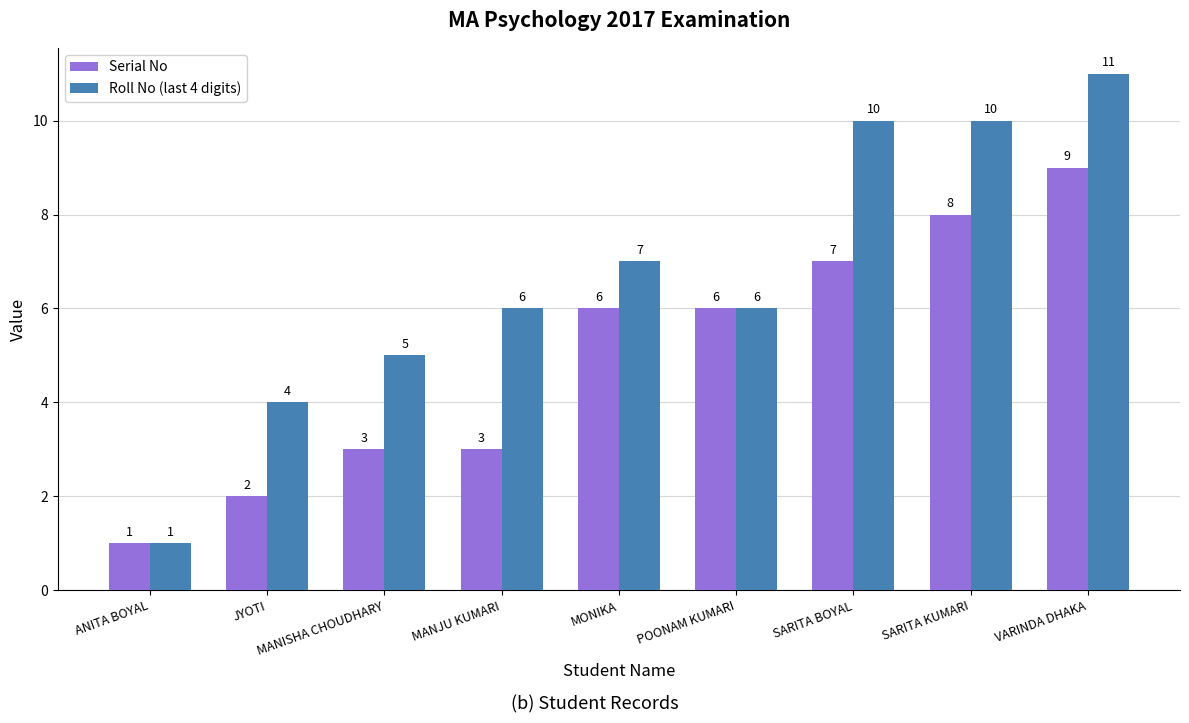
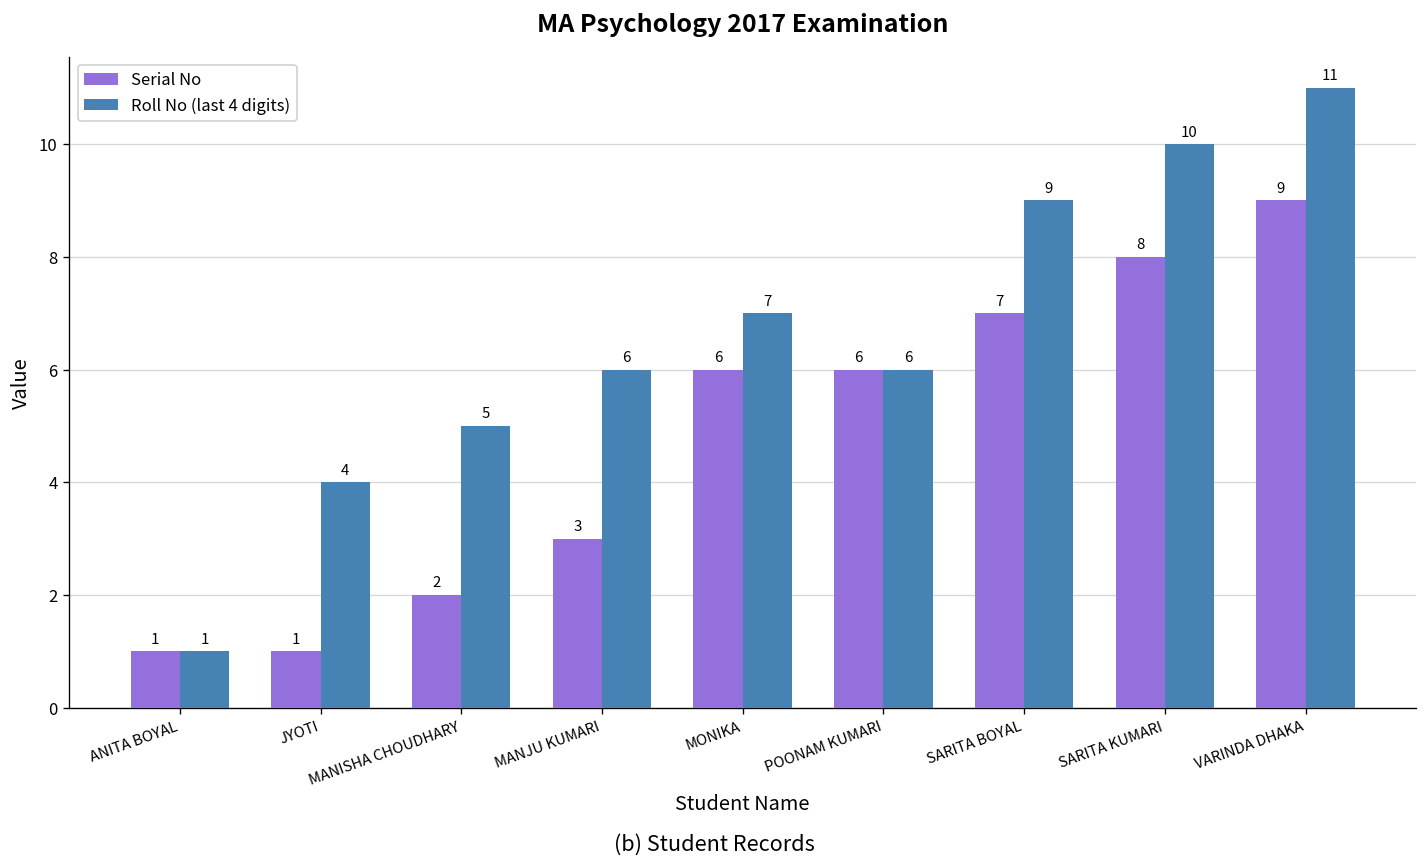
Serial No, JYOTI: 2 -> 1
Serial No, MANISHA CHOUDHARY: 3 -> 2
Roll No (last 4 digits), SARITA BOYAL: 10 -> 9
